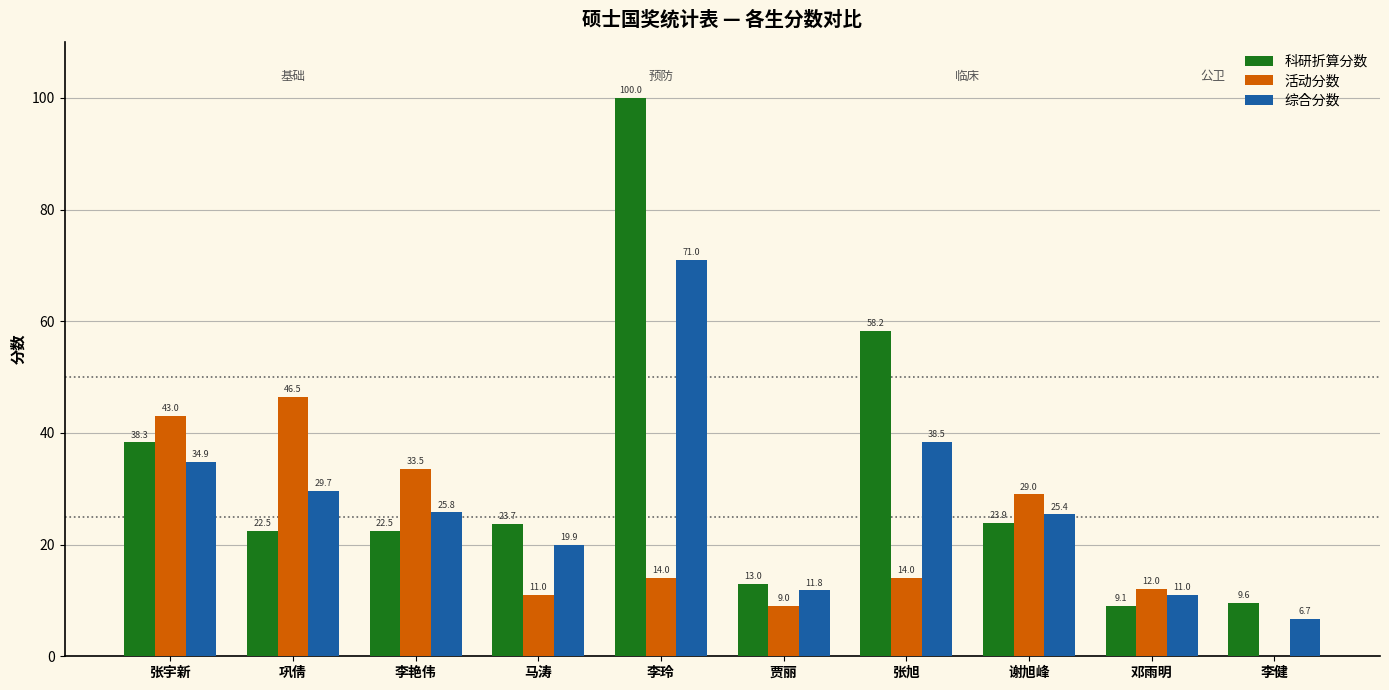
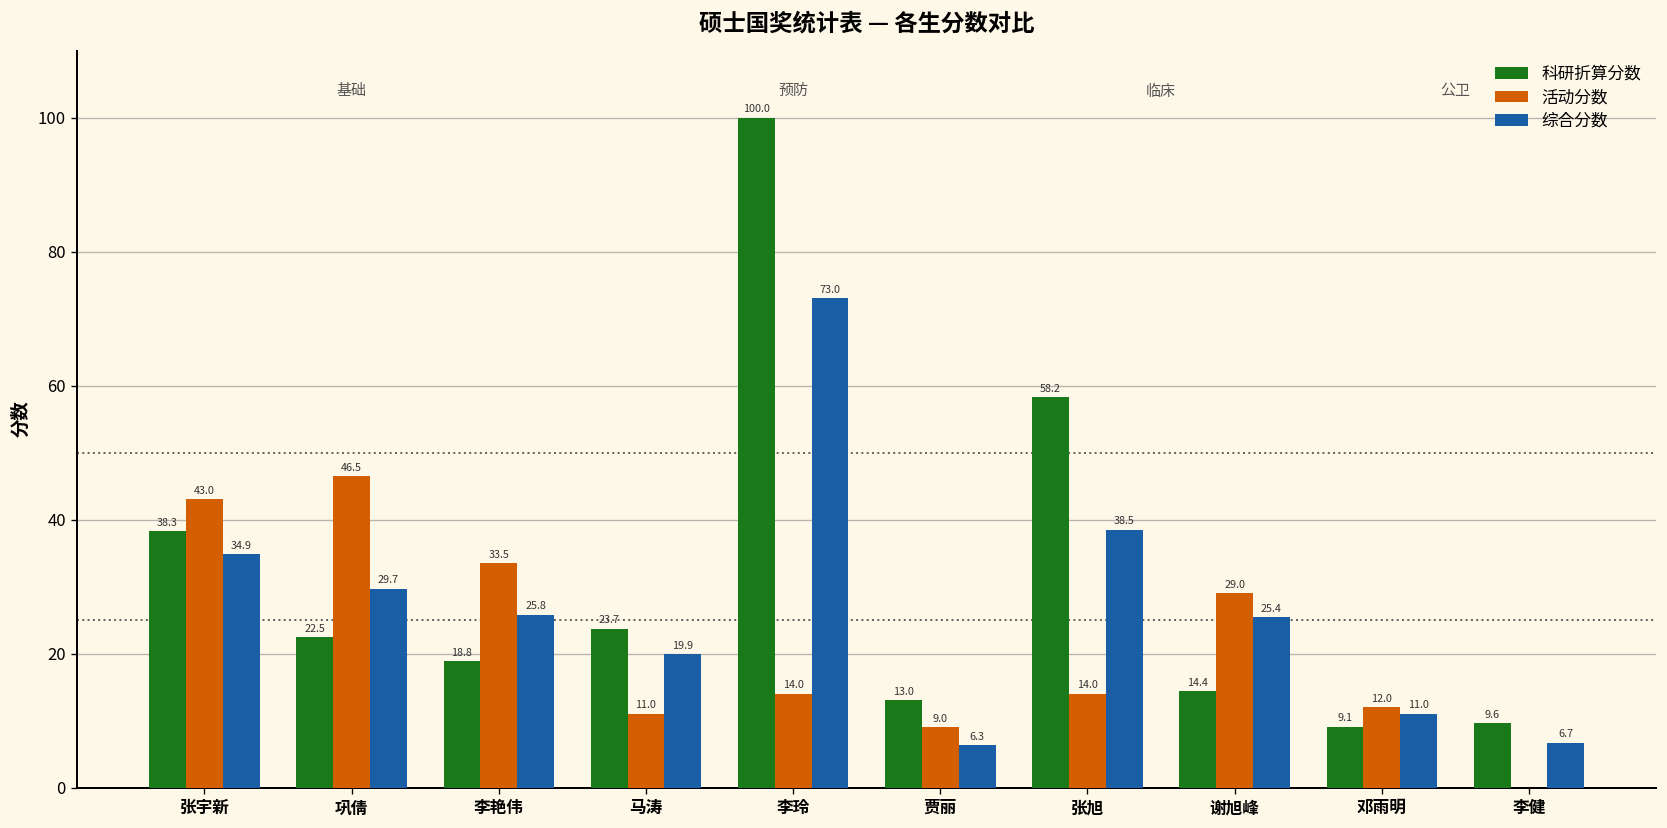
科研折算分数, 李艳伟: 22.5 -> 18.8
综合分数, 李玲: 71.0 -> 73.0
综合分数, 贾丽: 11.8 -> 6.3
科研折算分数, 谢旭峰: 23.9 -> 14.4
